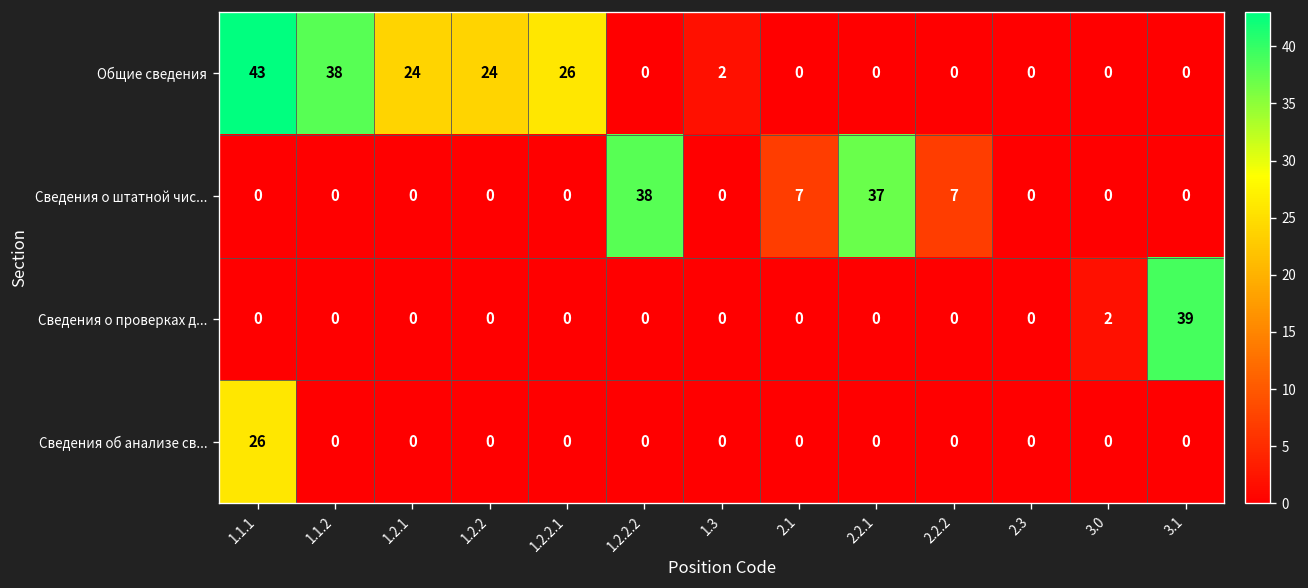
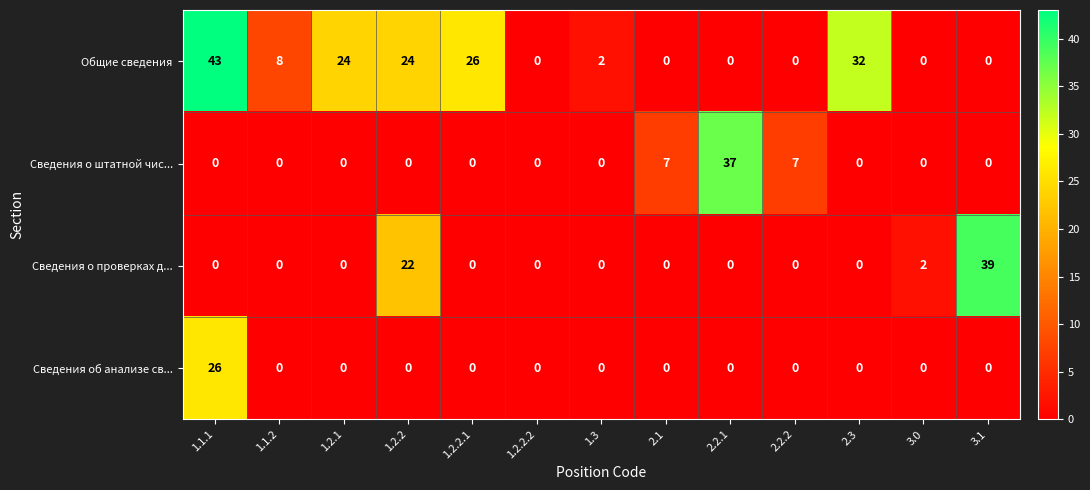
Общие сведения, 1.1.2: 38 -> 8
Общие сведения, 2.3: 0 -> 32
Сведения о штатной чис..., 1.2.2.2: 38 -> 0
Сведения о проверках д..., 1.2.2: 0 -> 22
